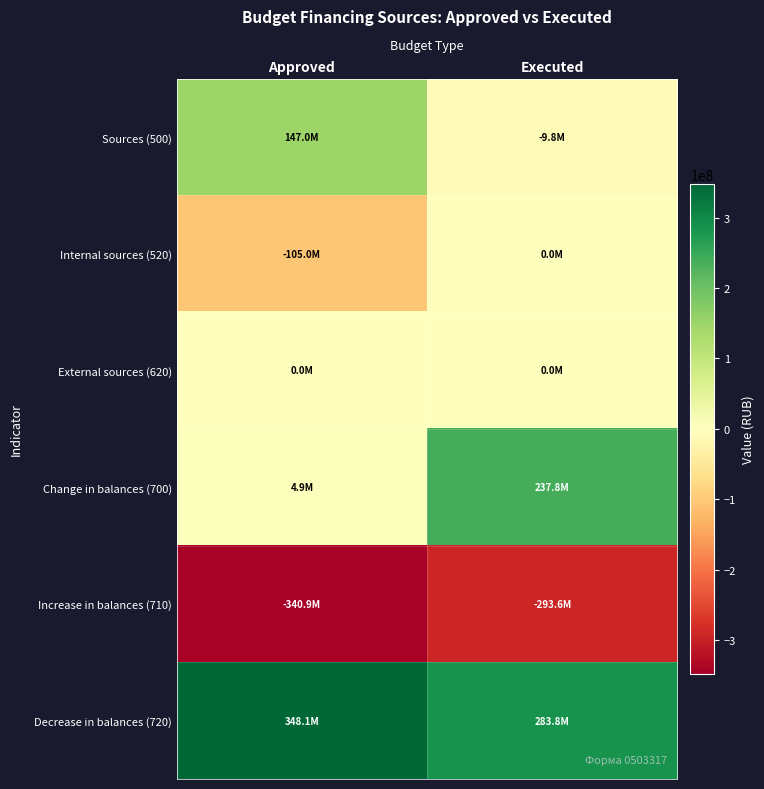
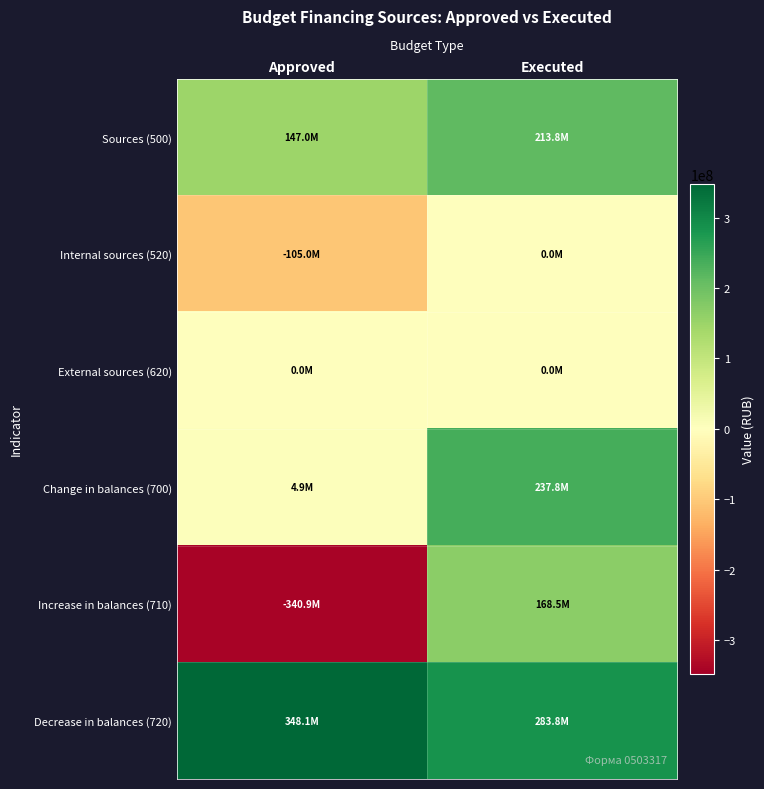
Sources (500), Executed: -9.8M -> 213.8M
Increase in balances (710), Executed: -293.6M -> 168.5M
